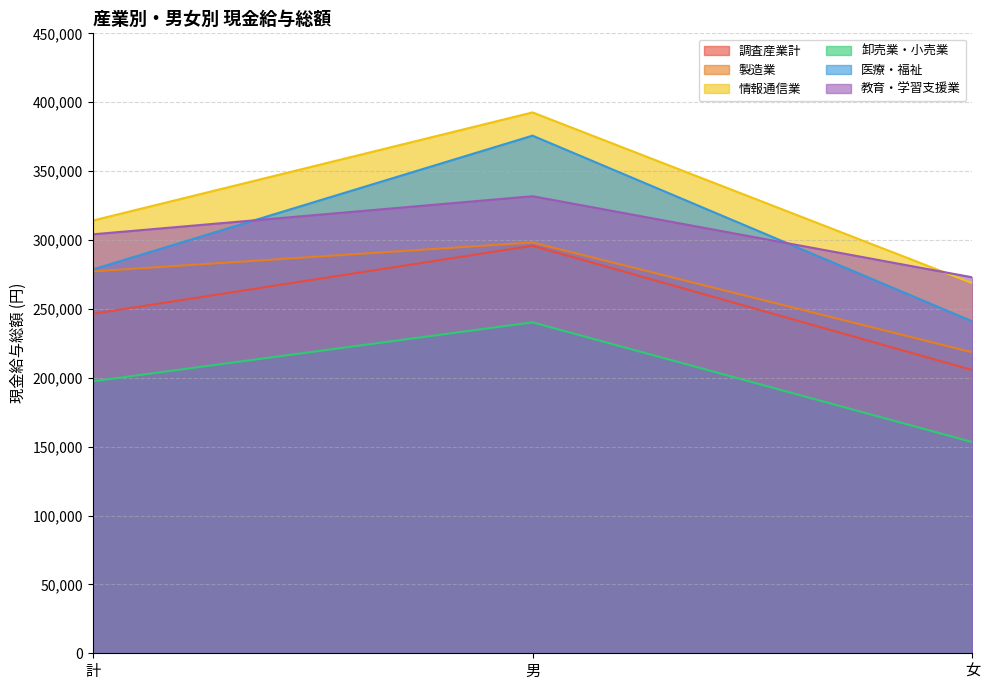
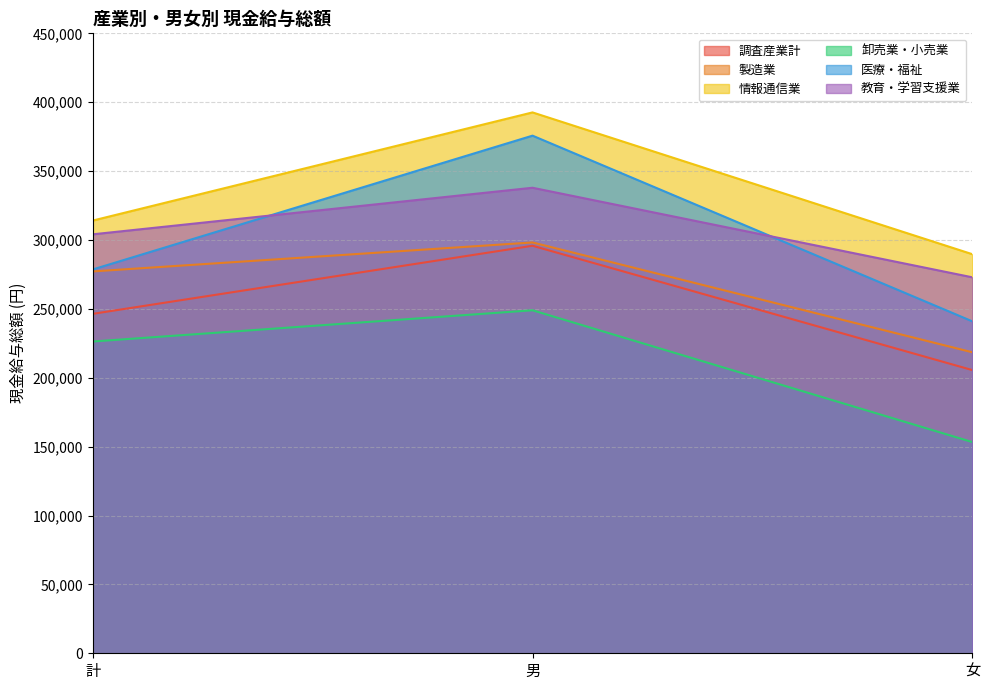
卸売業・小売業, 計: 197,000 -> 226,000
卸売業・小売業, 男: 240,000 -> 249,000
教育・学習支援業, 男: 332,000 -> 338,000
情報通信業, 女: 269,000 -> 290,000
